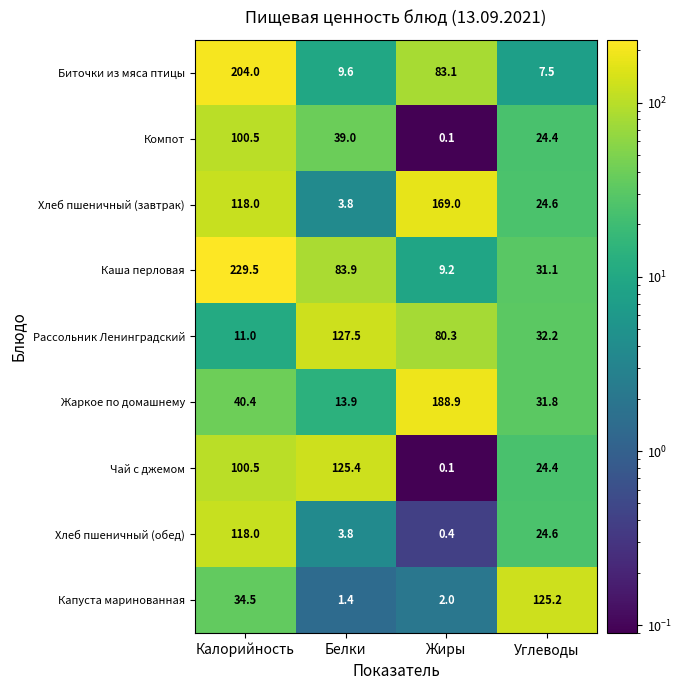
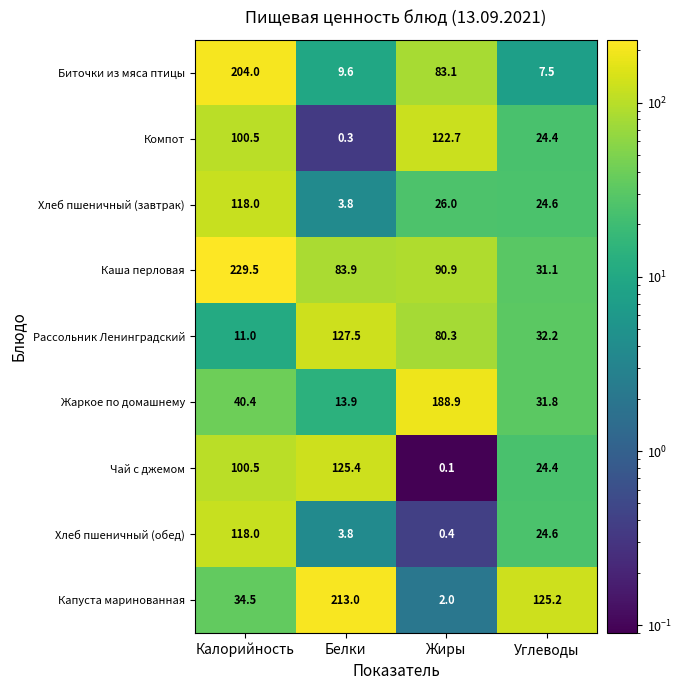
Компот, Белки: 39.0 -> 0.3
Компот, Жиры: 0.1 -> 122.7
Хлеб пшеничный (завтрак), Жиры: 169.0 -> 26.0
Каша перловая, Жиры: 9.2 -> 90.9
Капуста маринованная, Белки: 1.4 -> 213.0
